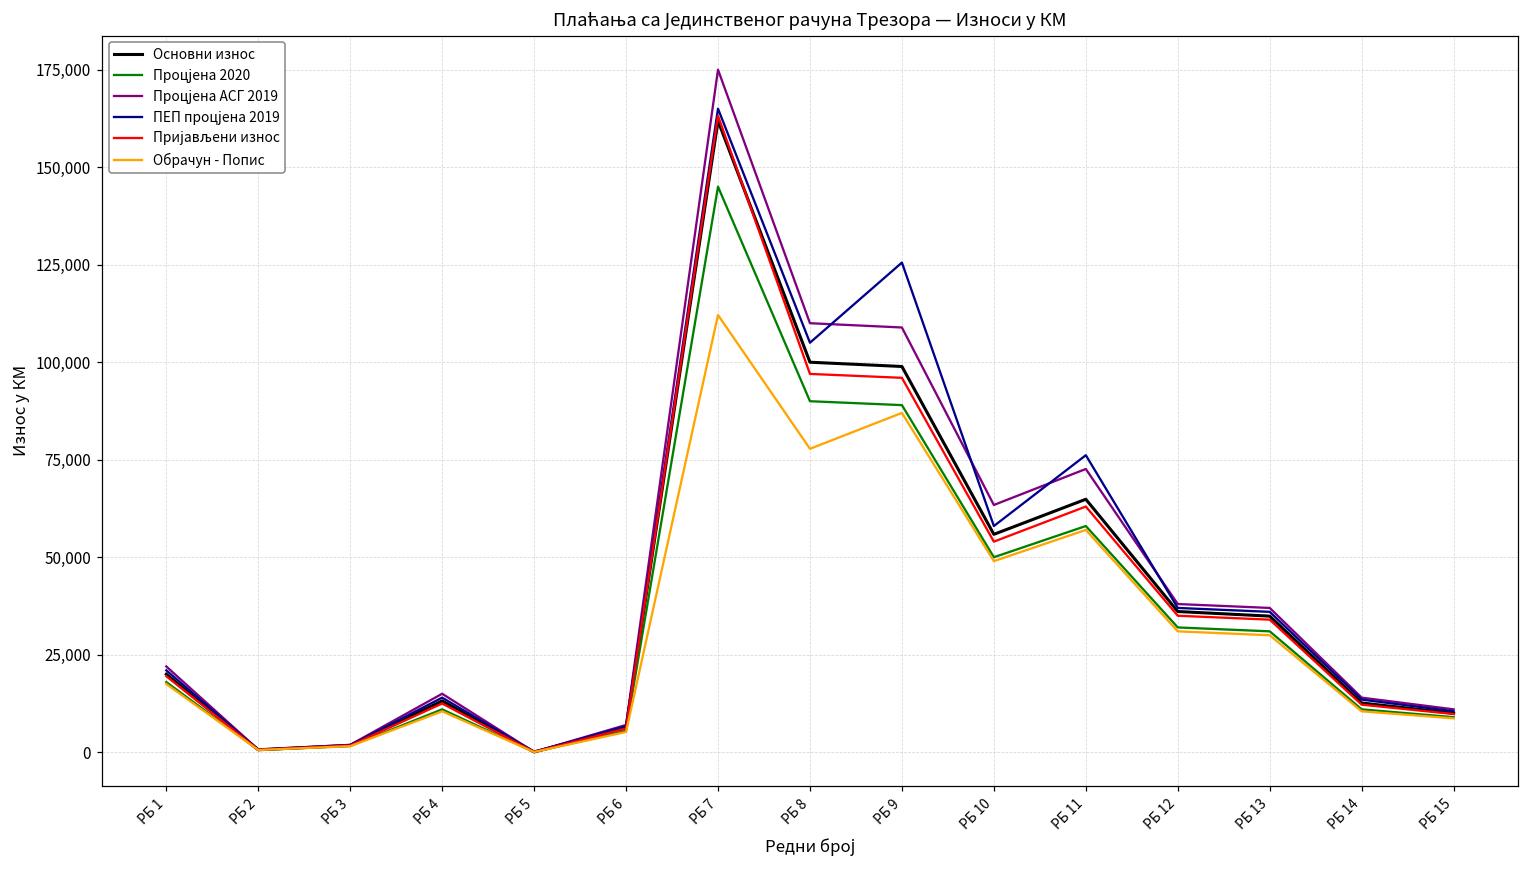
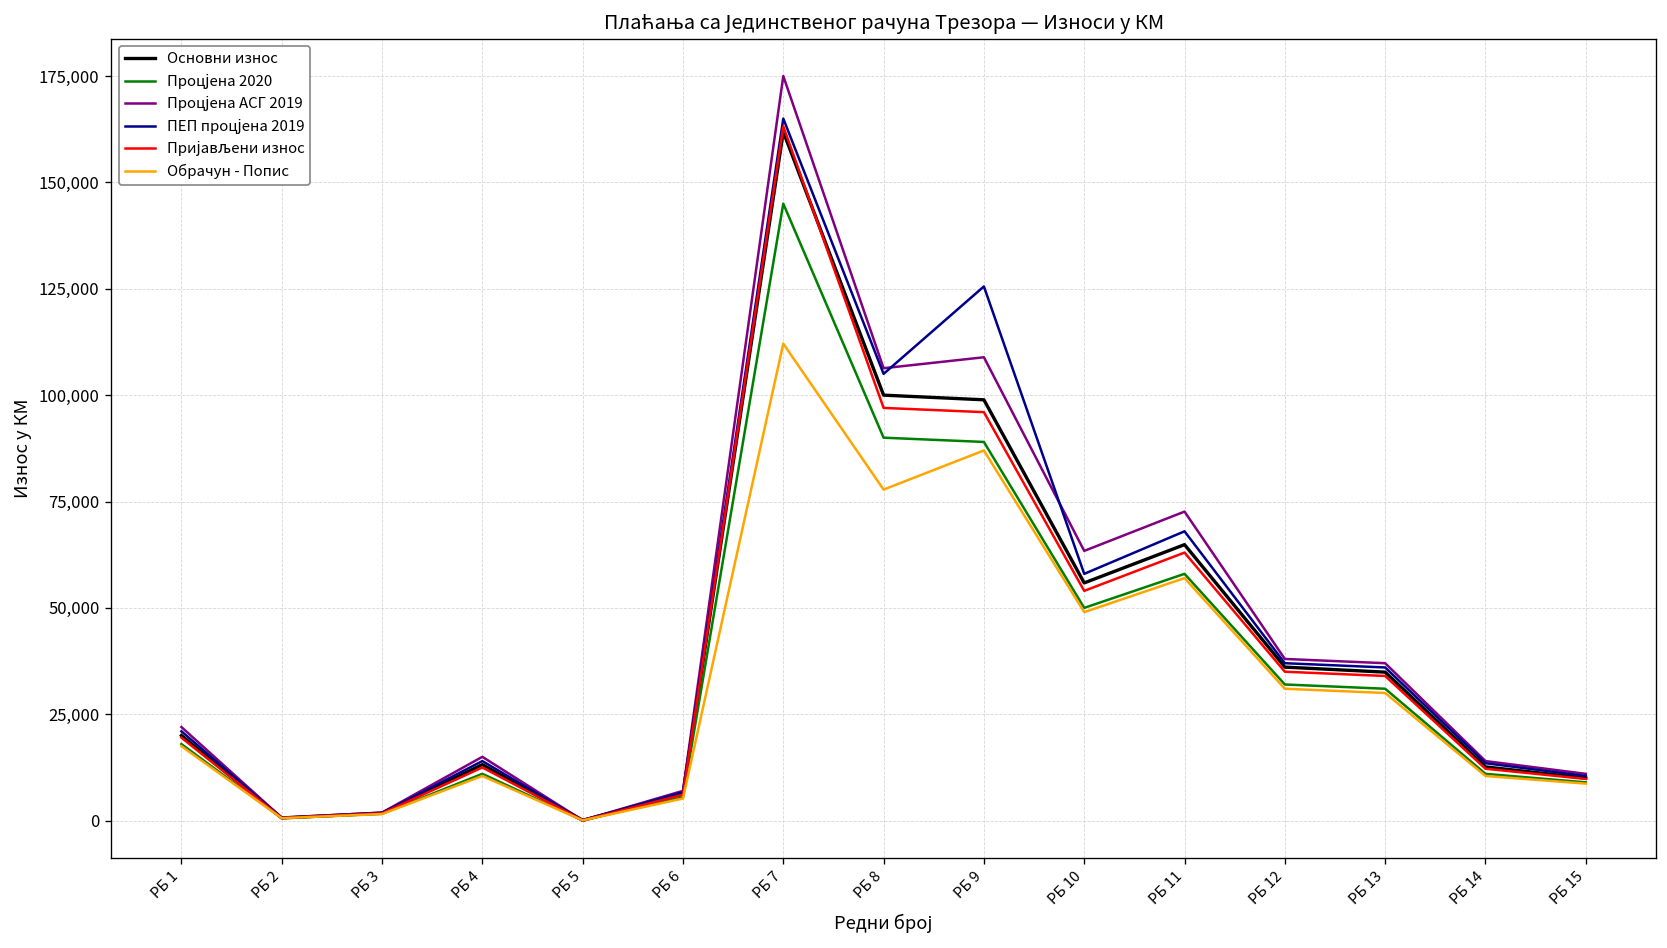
Процјена АСГ 2019, РБ 8: 110,000 -> 106,000
ПЕП процјена 2019, РБ 11: 76,000 -> 68,000
